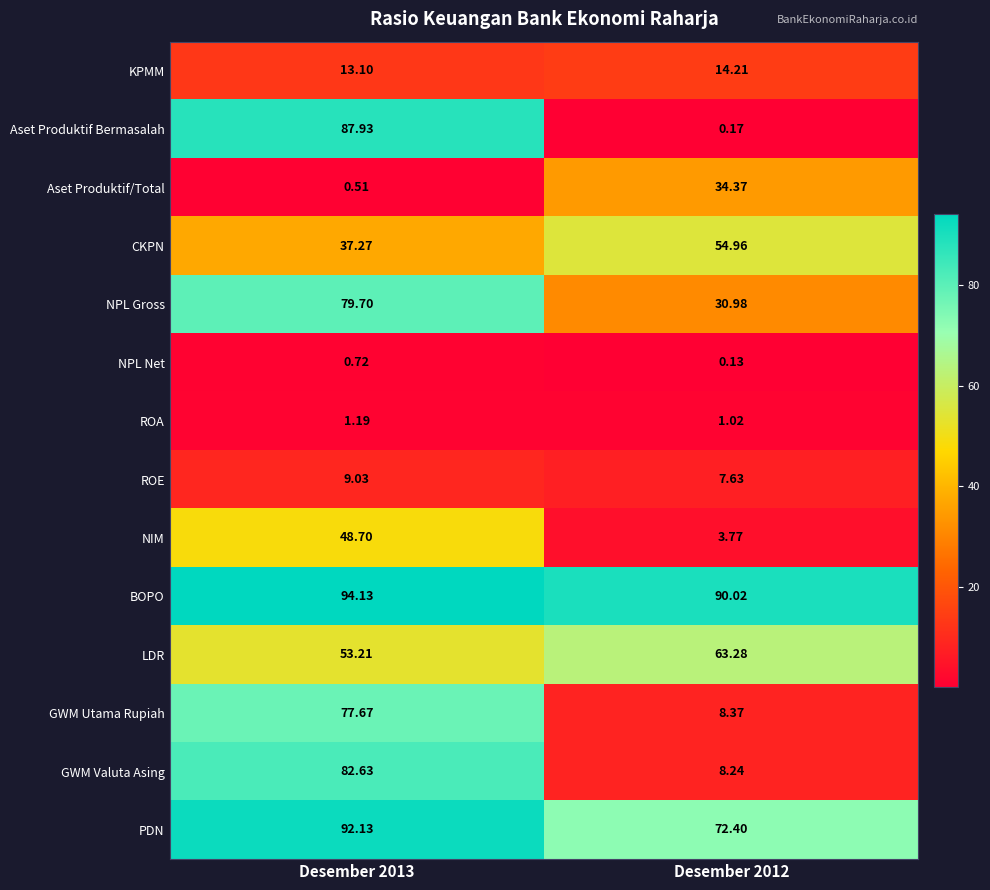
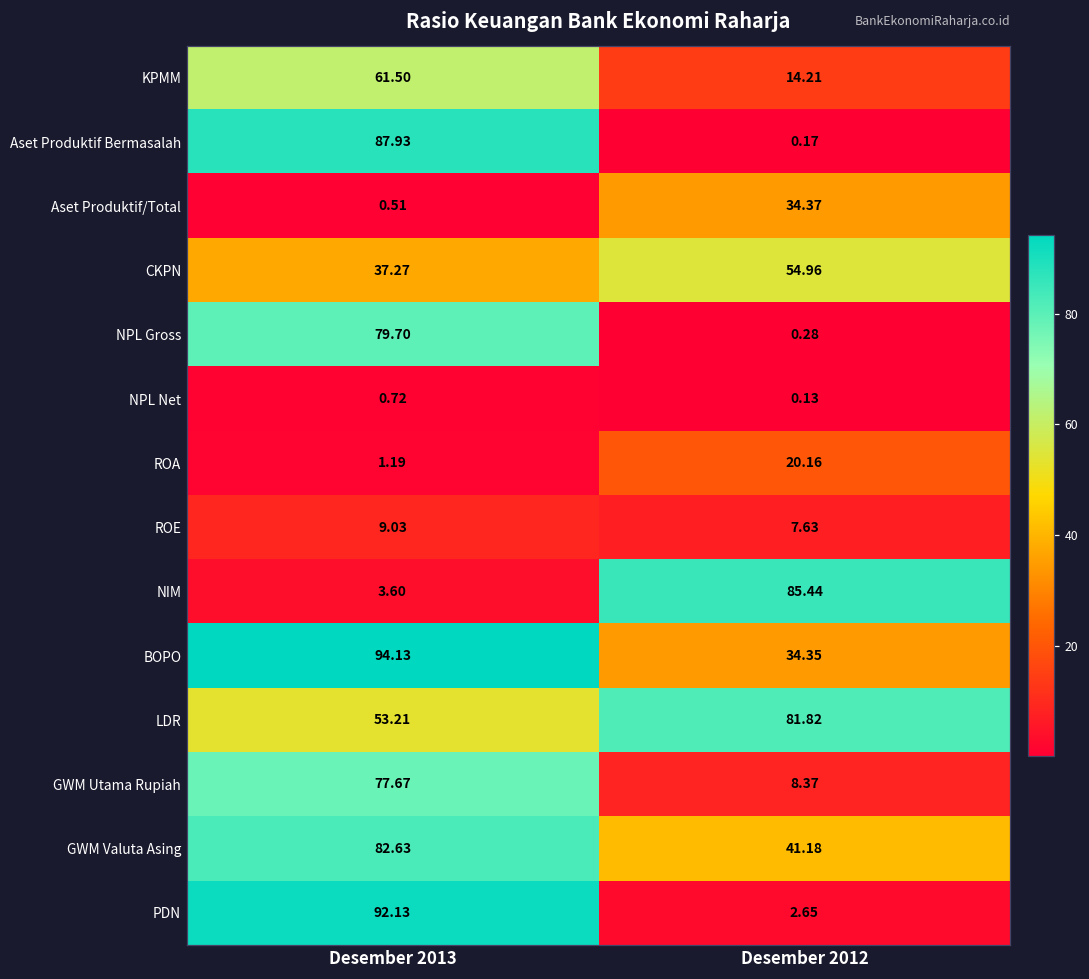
KPMM, Desember 2013: 13.10 -> 61.50
NPL Gross, Desember 2012: 30.98 -> 0.28
ROA, Desember 2012: 1.02 -> 20.16
NIM, Desember 2013: 48.70 -> 3.60
NIM, Desember 2012: 3.77 -> 85.44
BOPO, Desember 2012: 90.02 -> 34.35
LDR, Desember 2012: 63.28 -> 81.82
GWM Valuta Asing, Desember 2012: 8.24 -> 41.18
PDN, Desember 2012: 72.40 -> 2.65
